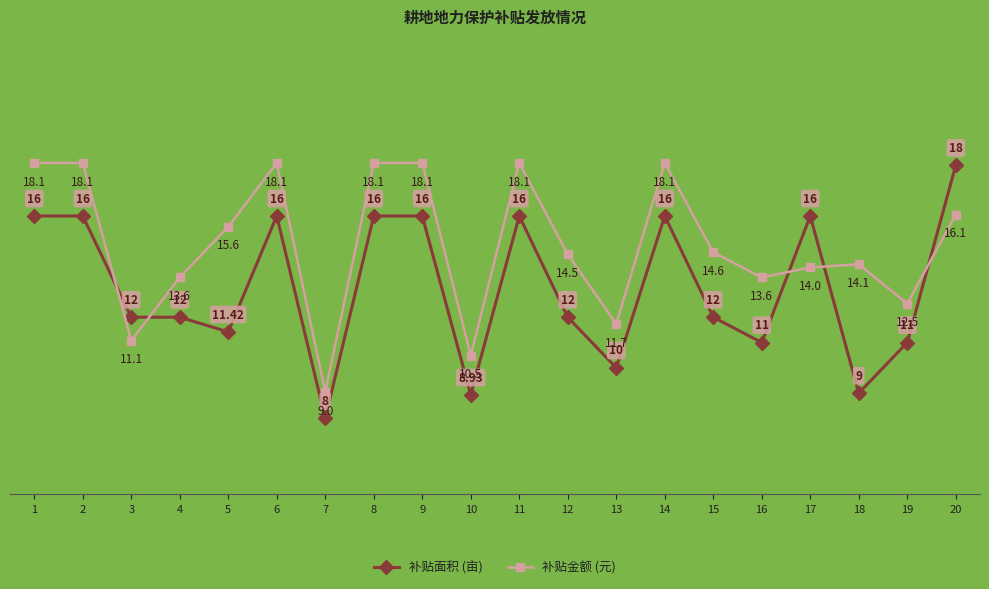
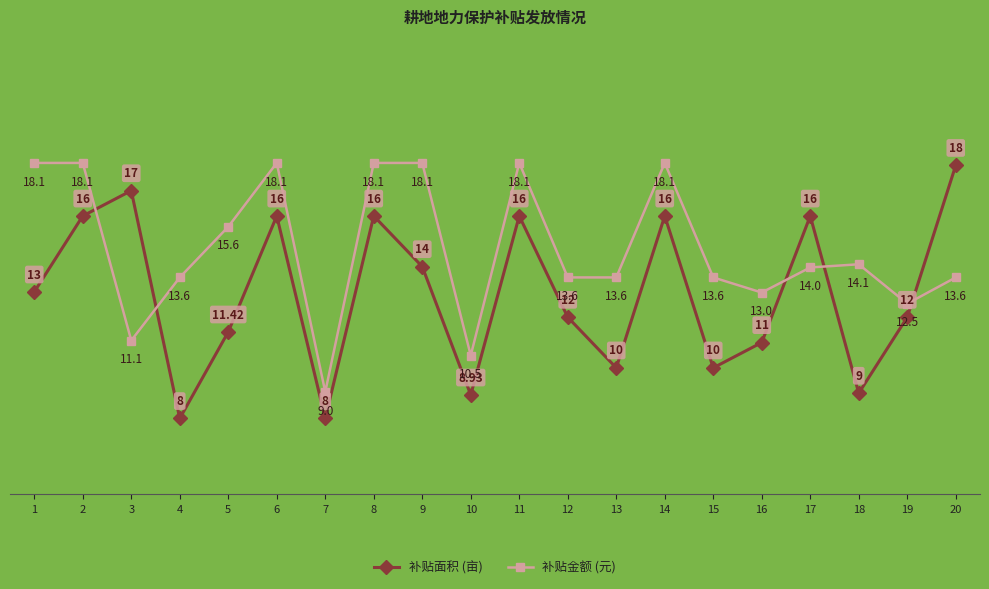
补贴面积 (亩), 1: 16 -> 13
补贴面积 (亩), 3: 12 -> 17
补贴面积 (亩), 4: 12 -> 8
补贴面积 (亩), 9: 16 -> 14
补贴金额 (元), 12: 14.5 -> 13.6
补贴金额 (元), 13: 11.7 -> 13.6
补贴面积 (亩), 15: 12 -> 10
补贴金额 (元), 15: 14.6 -> 13.6
补贴金额 (元), 16: 13.6 -> 13.0
补贴面积 (亩), 19: 11 -> 12
补贴金额 (元), 20: 16.1 -> 13.6
